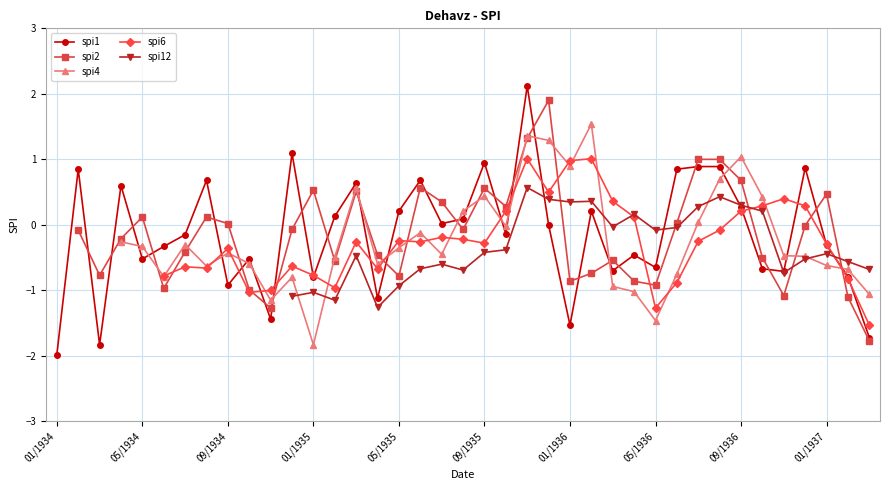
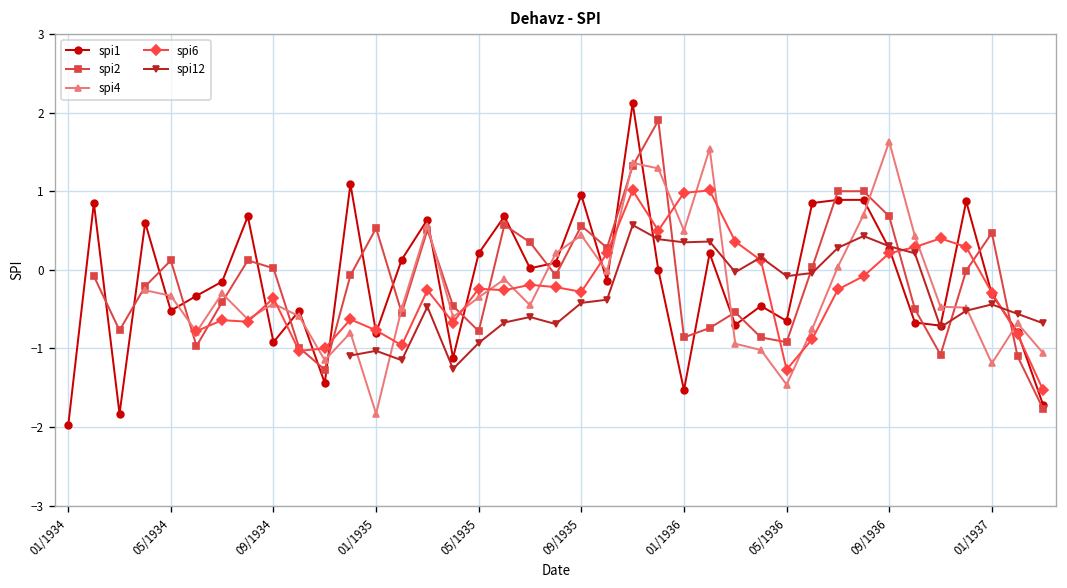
spi4, 01/1936: 0.9 -> 0.5
spi4, 09/1936: 1.0 -> 1.6
spi4, 01/1937: -0.6 -> -1.2
